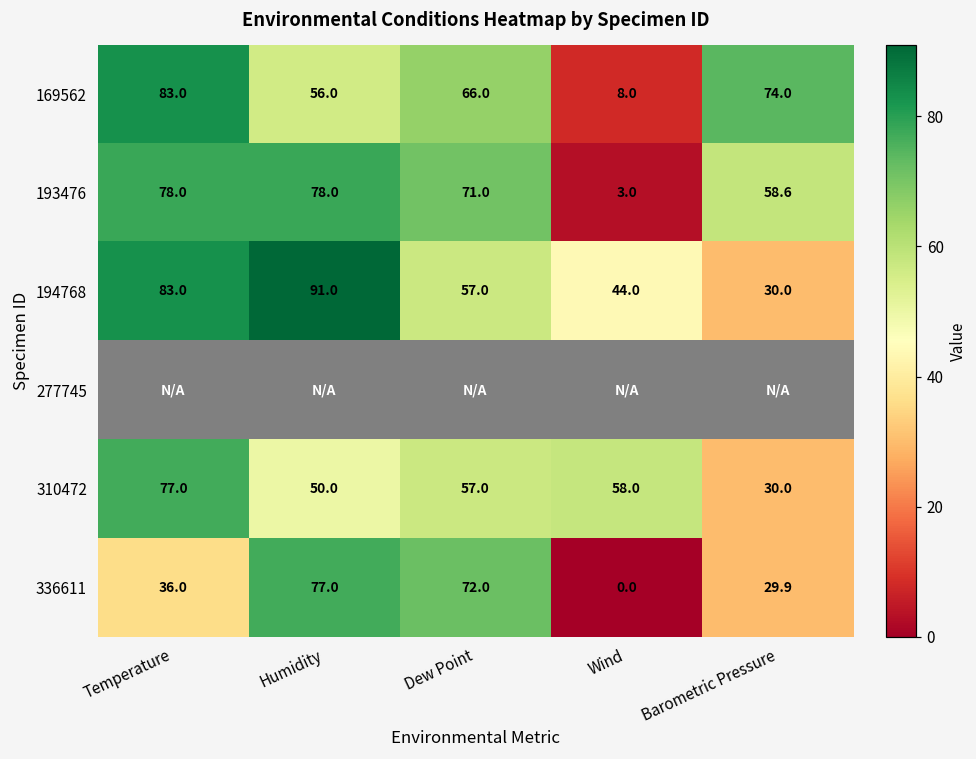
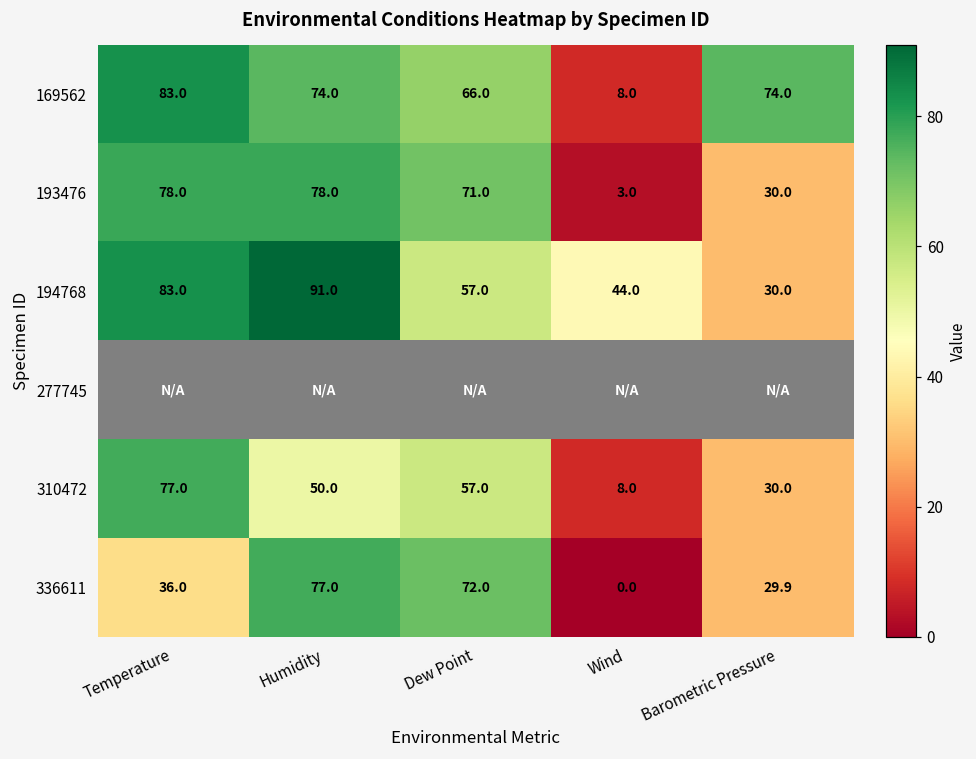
169562, Humidity: 56.0 -> 74.0
193476, Barometric Pressure: 58.6 -> 30.0
310472, Wind: 58.0 -> 8.0
